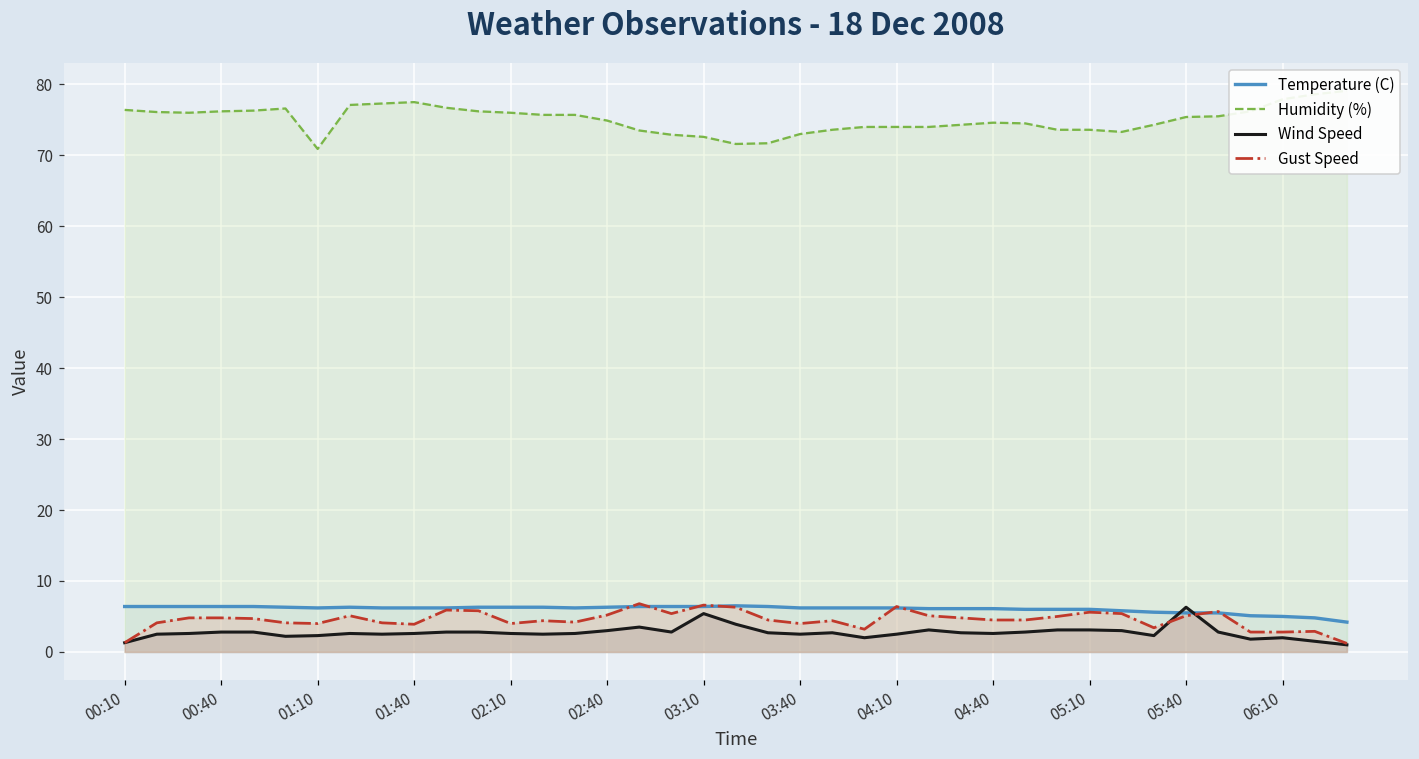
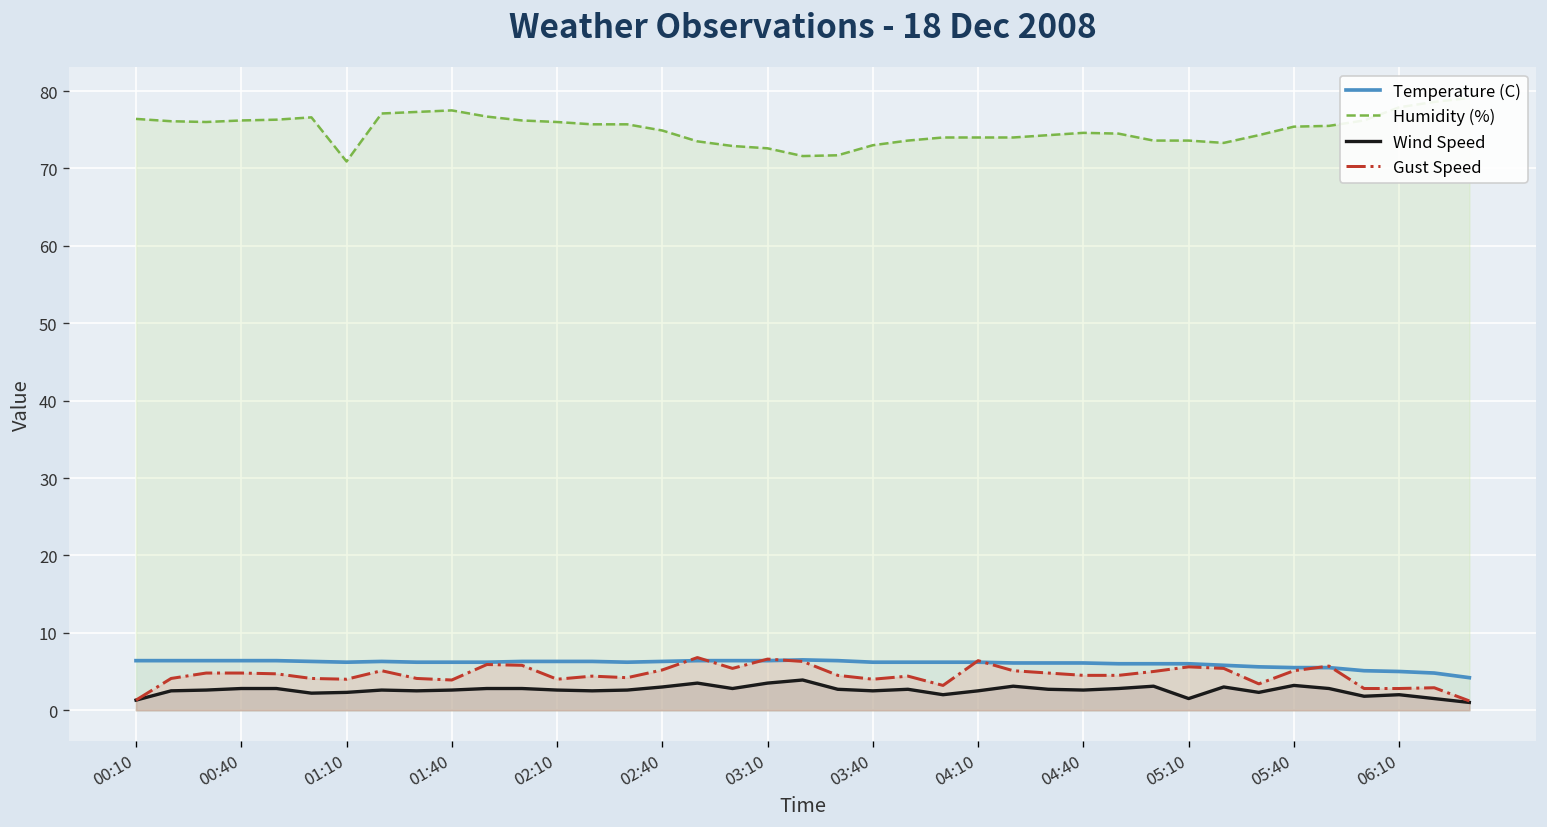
Wind Speed, 03:10: 5 -> 4
Wind Speed, 05:10: 3 -> 2
Wind Speed, 05:40: 6 -> 3
